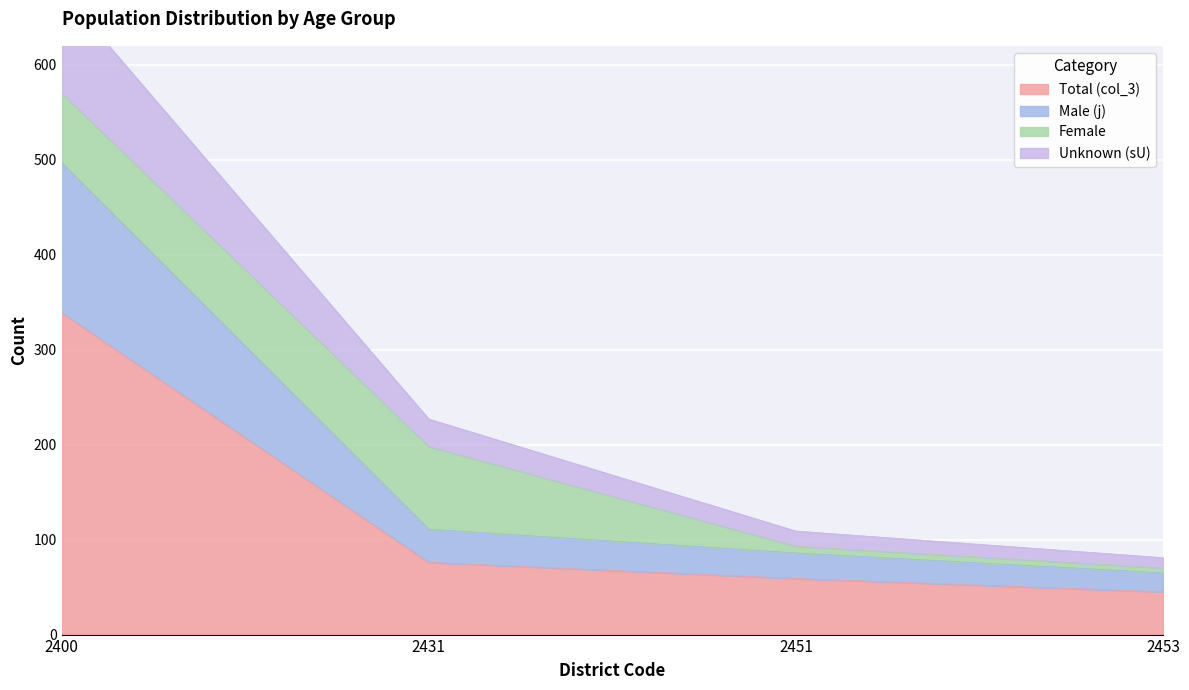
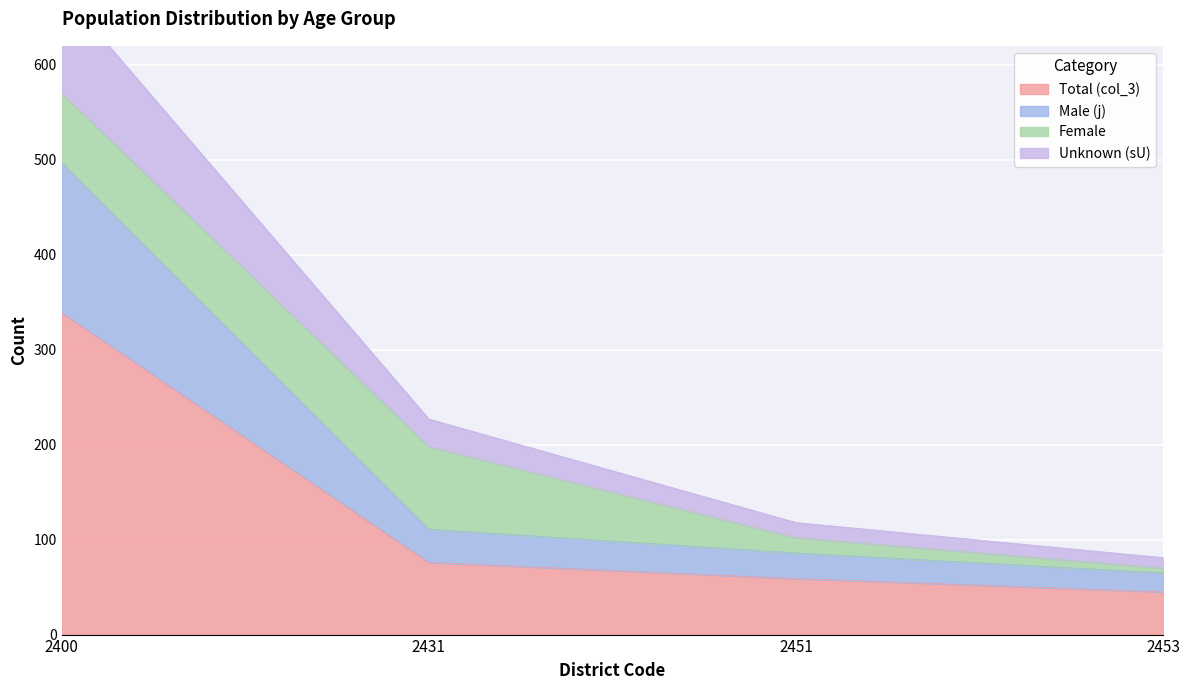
Female, 2451: 10 -> 20
